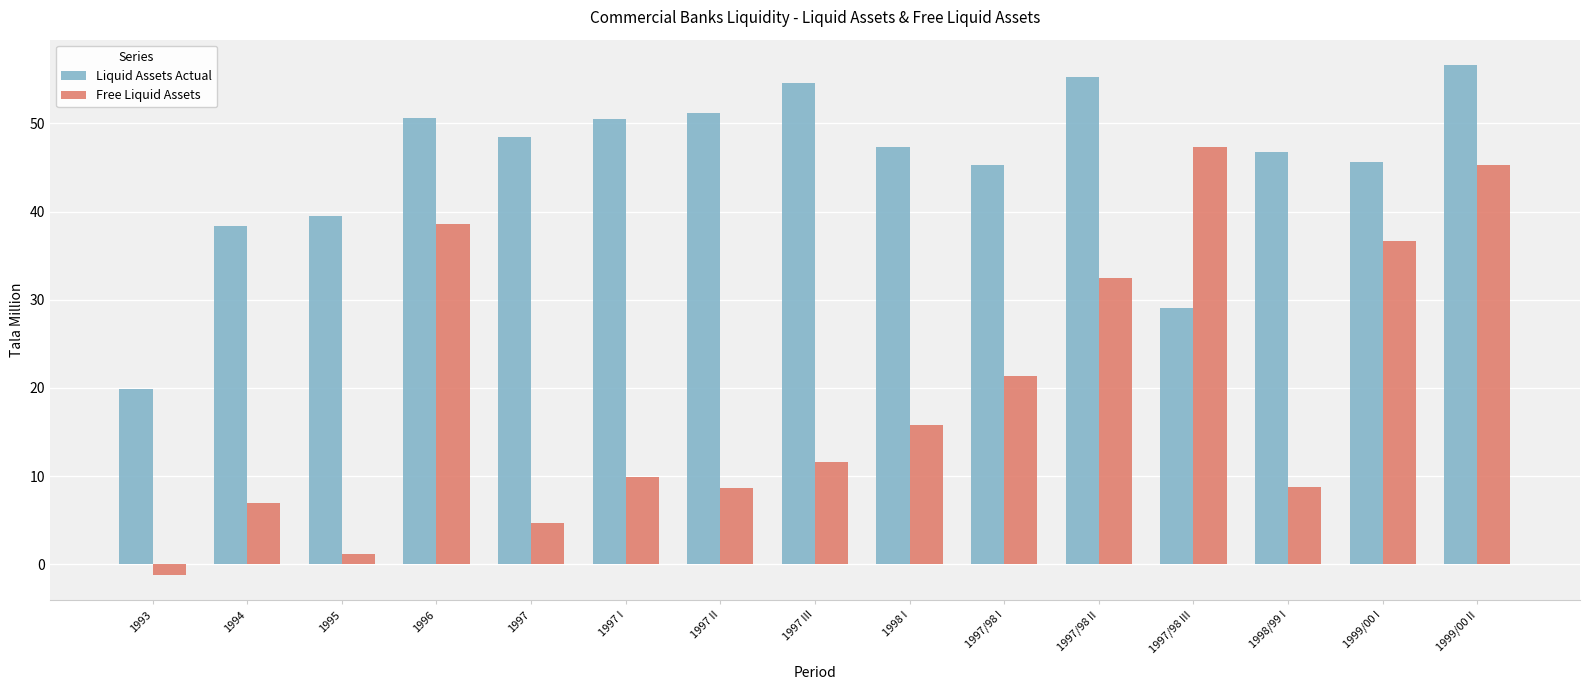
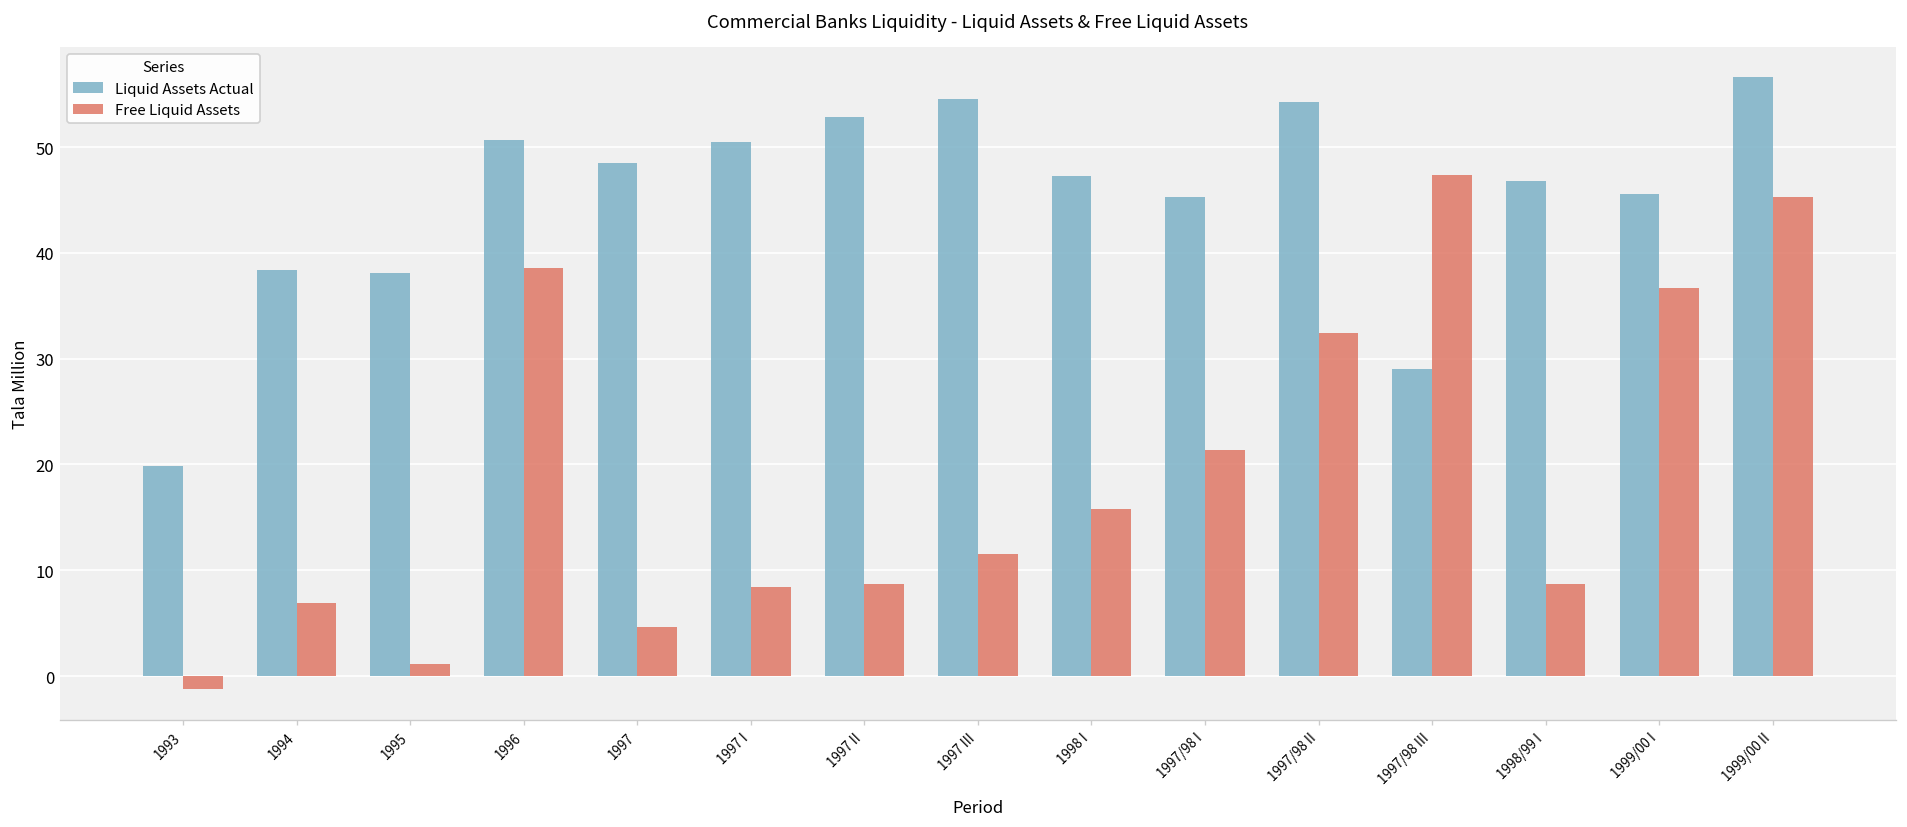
Liquid Assets Actual, 1995: 39 -> 38
Free Liquid Assets, 1997 I: 10 -> 8
Liquid Assets Actual, 1997 II: 51 -> 53
Liquid Assets Actual, 1997/98 II: 55 -> 54
